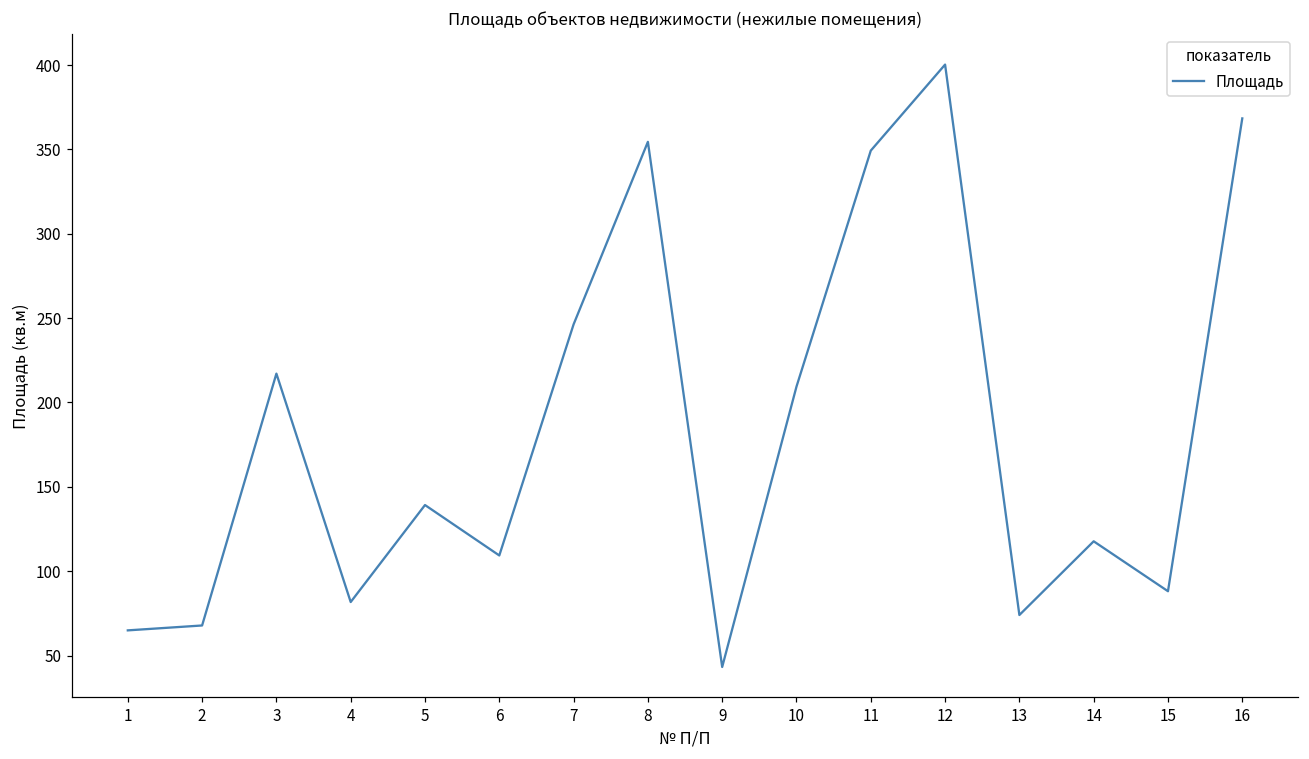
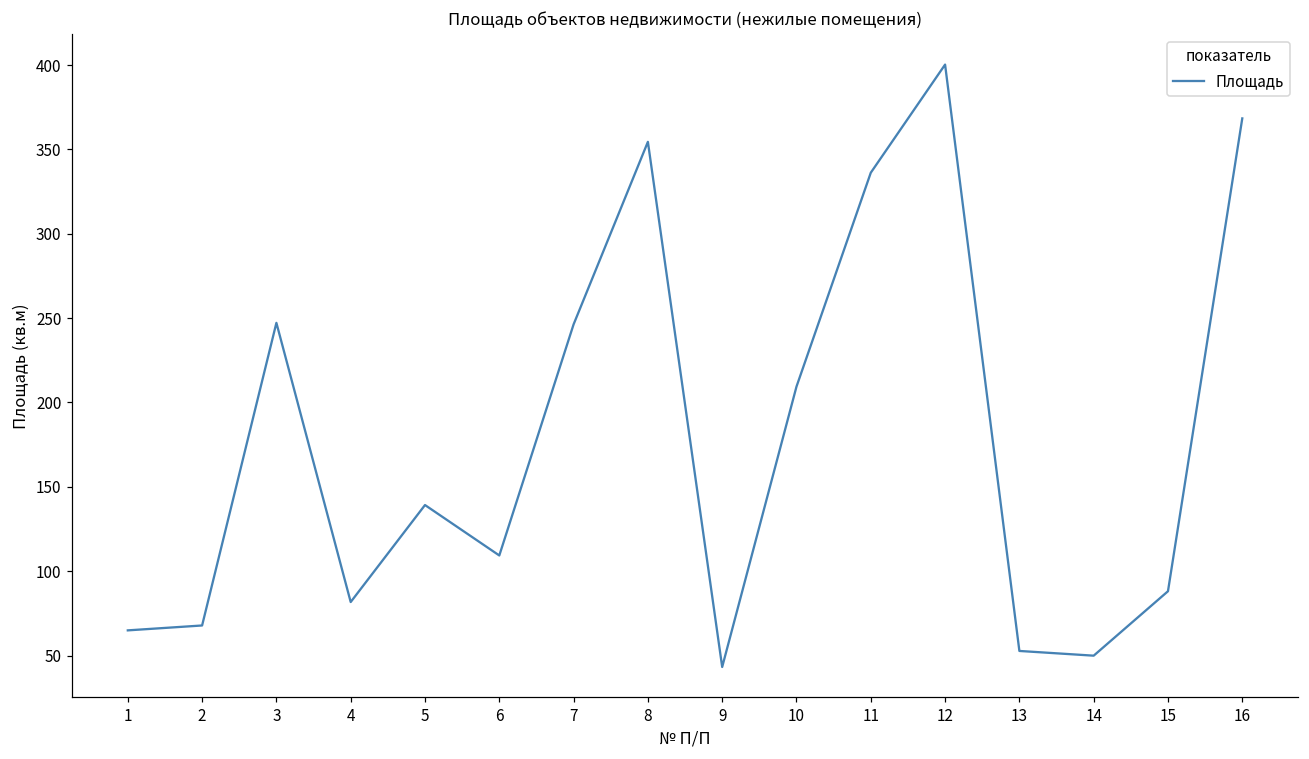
3: 217 -> 247
11: 349 -> 336
13: 74 -> 53
14: 118 -> 50
